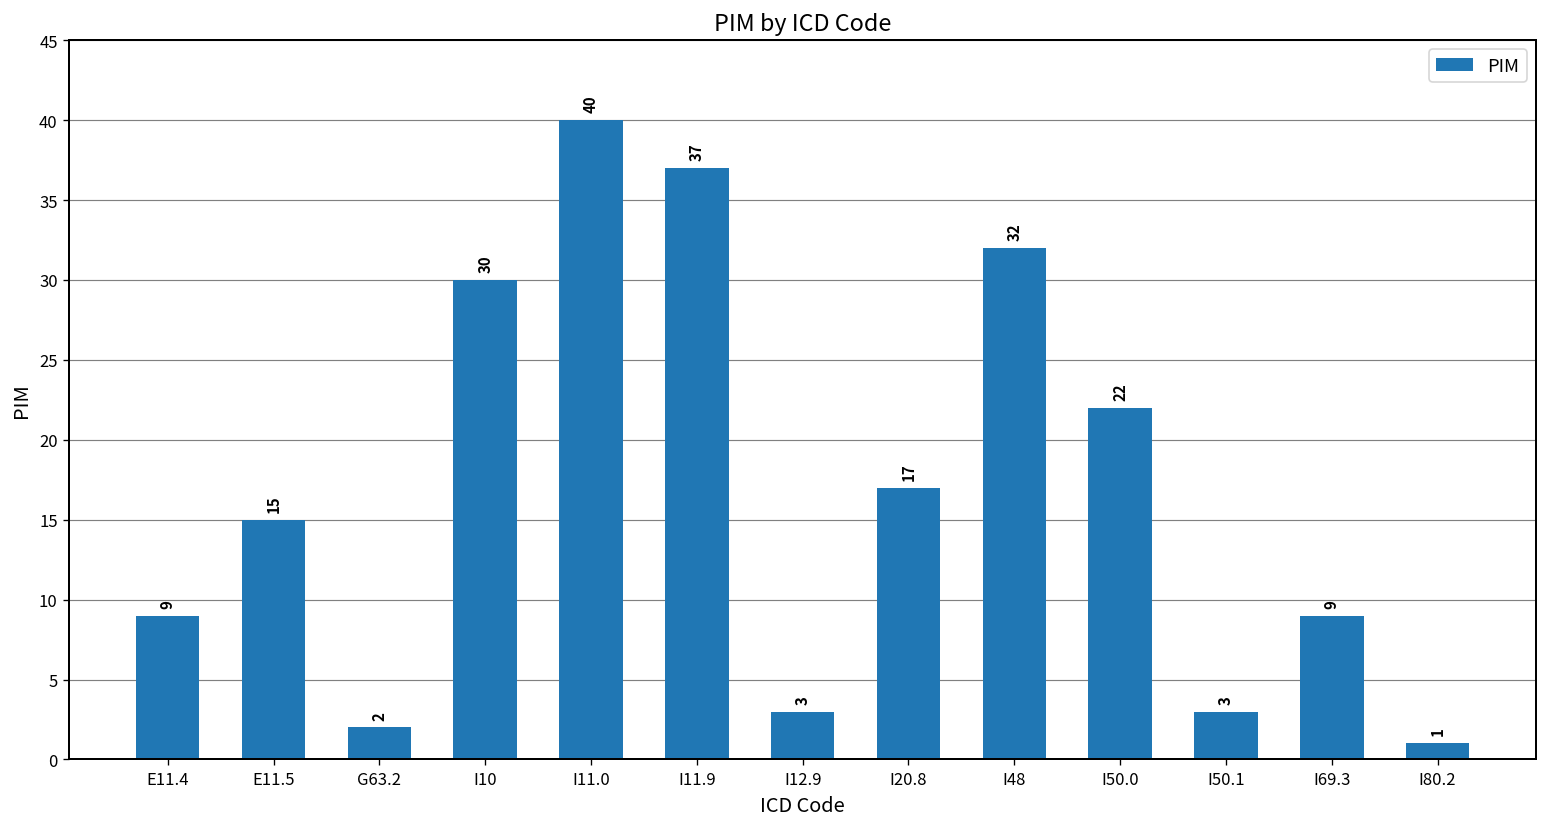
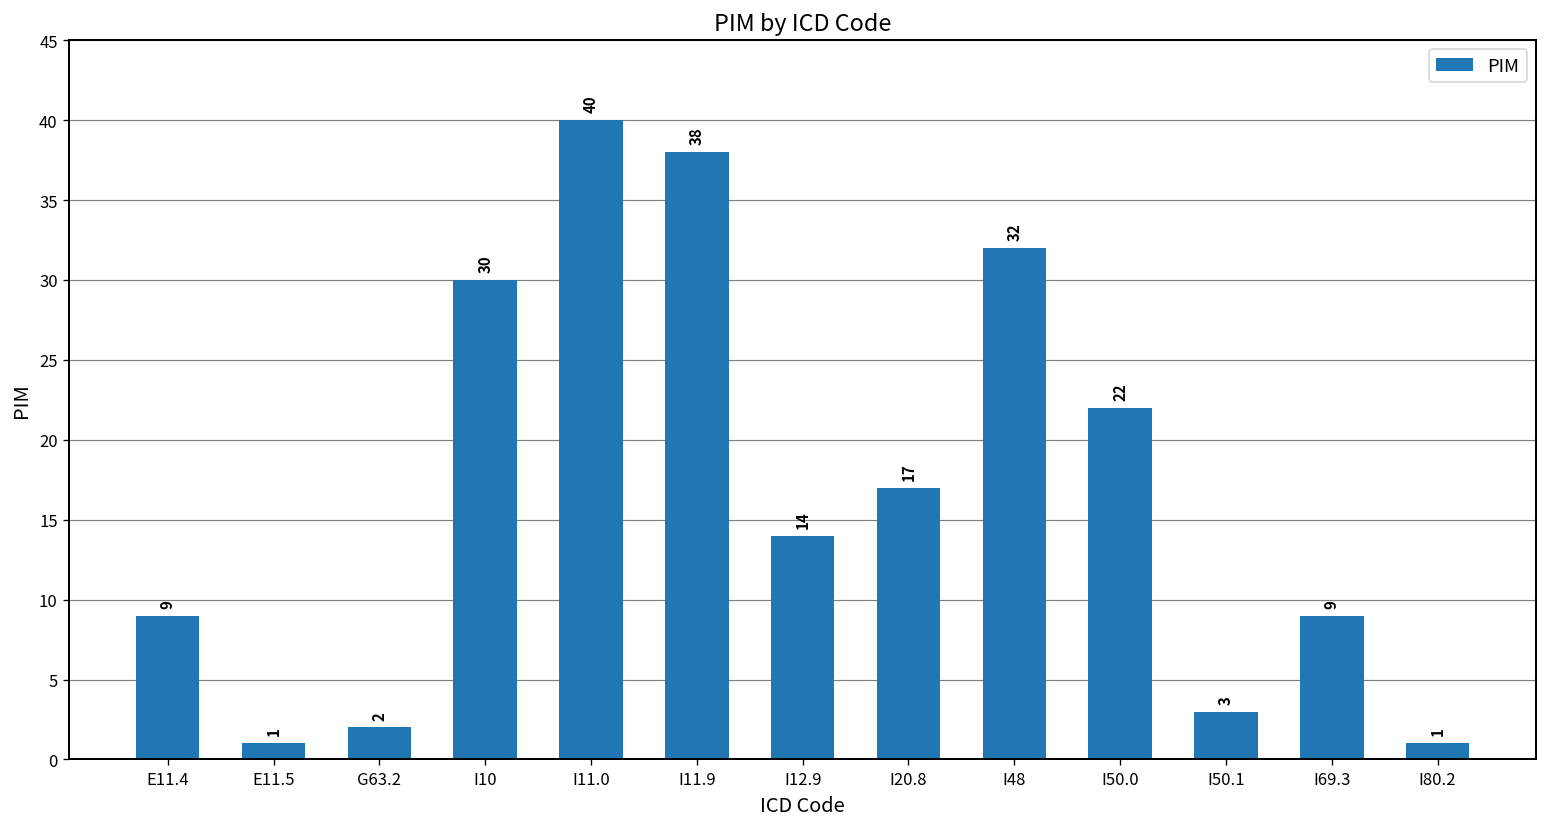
E11.5: 15 -> 1
I11.9: 37 -> 38
I12.9: 3 -> 14
